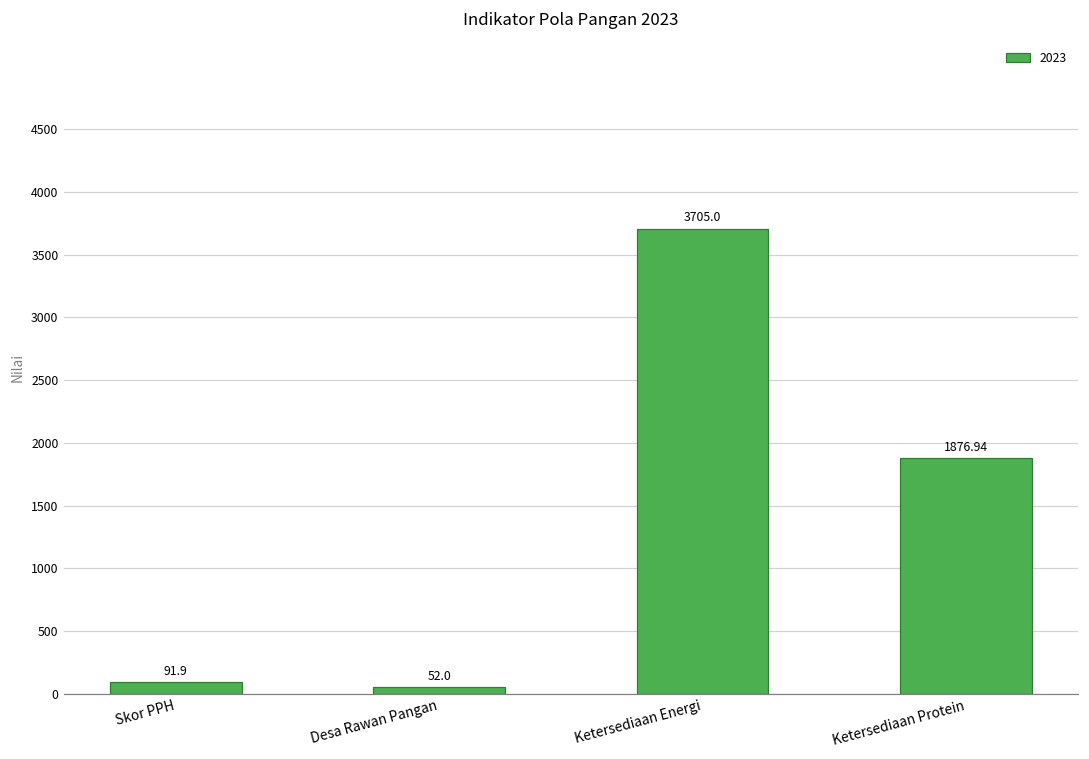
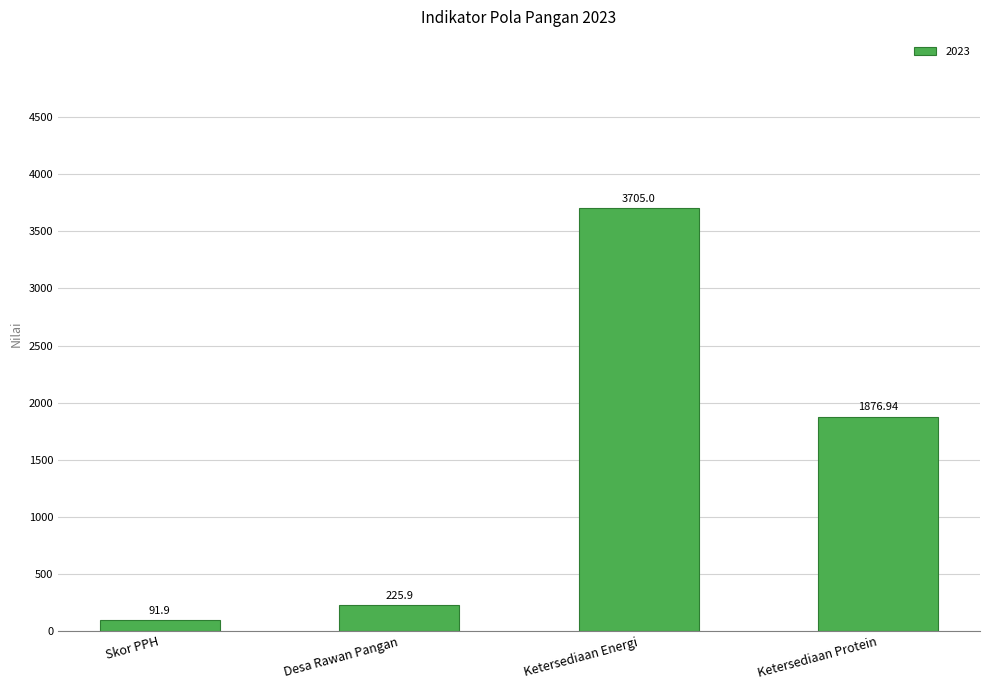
Desa Rawan Pangan: 52.0 -> 225.9
